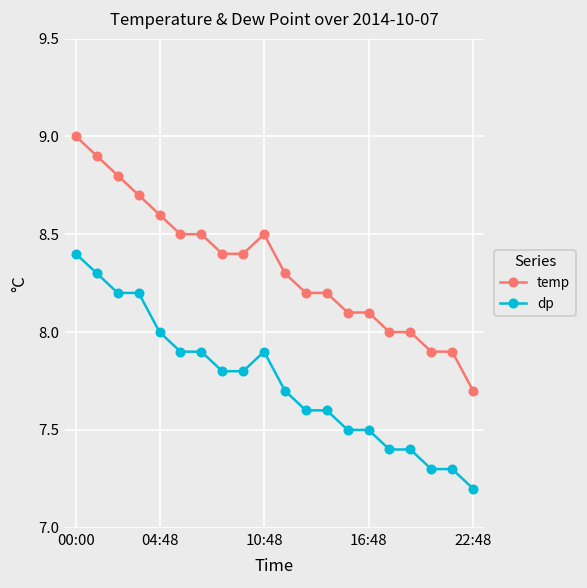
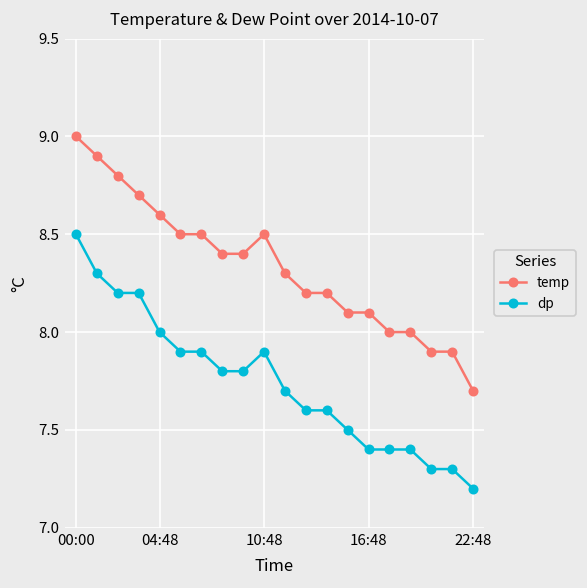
dp, 00:00: 8.4 -> 8.5
dp, 16:48: 7.5 -> 7.4
